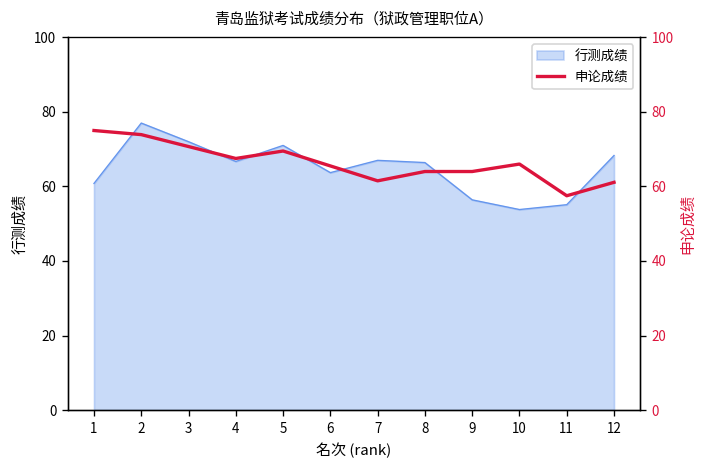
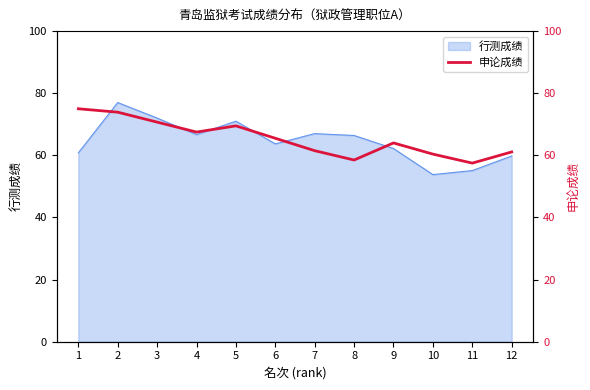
行测成绩, 9: 56 -> 62
行测成绩, 12: 68 -> 60
申论成绩, 8: 64 -> 59
申论成绩, 10: 66 -> 60
